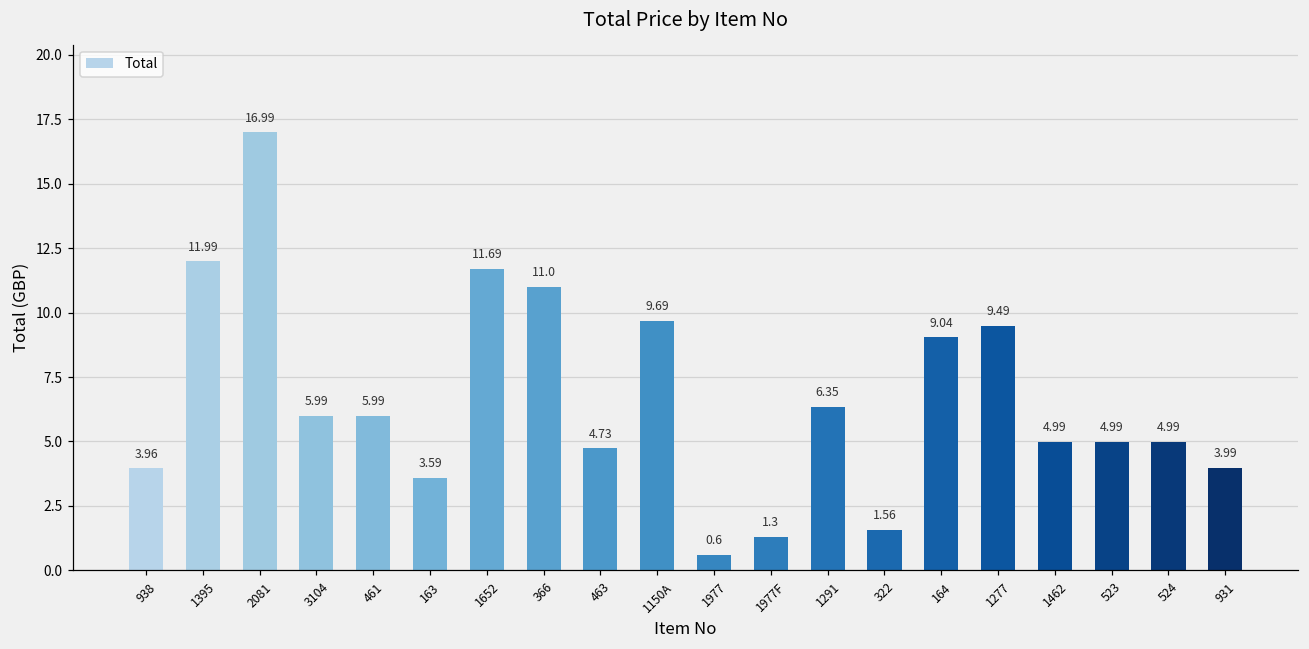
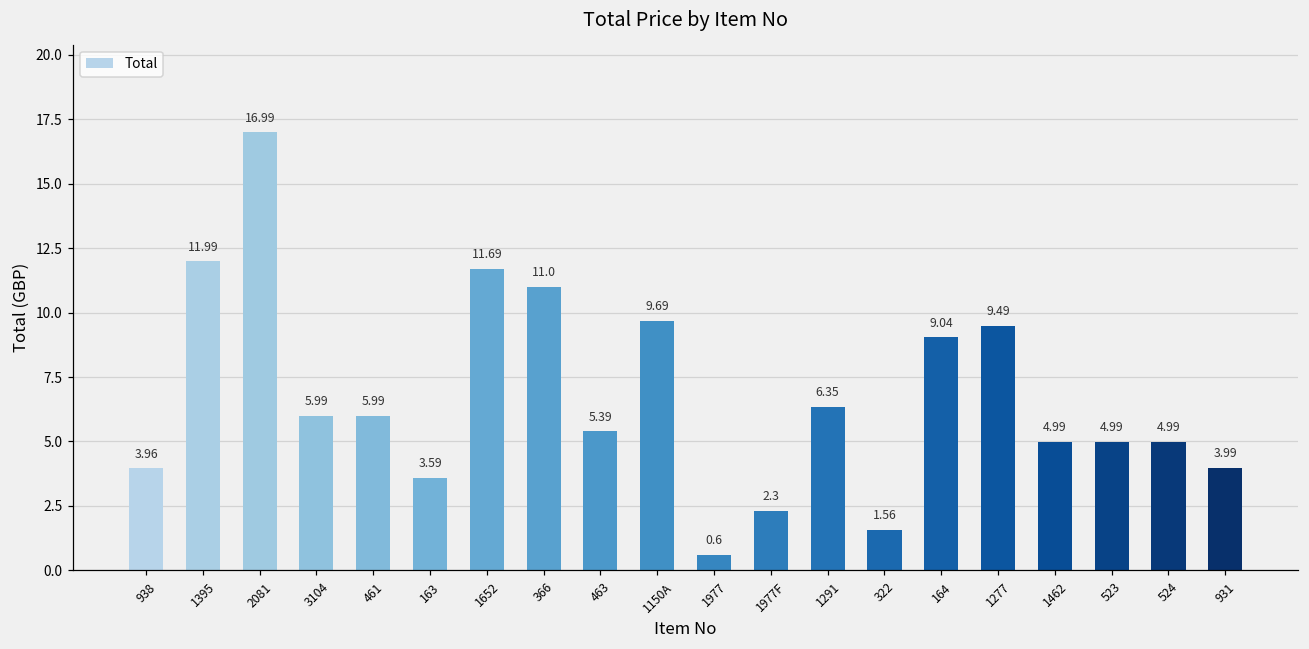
463: 4.73 -> 5.39
1977F: 1.3 -> 2.3
